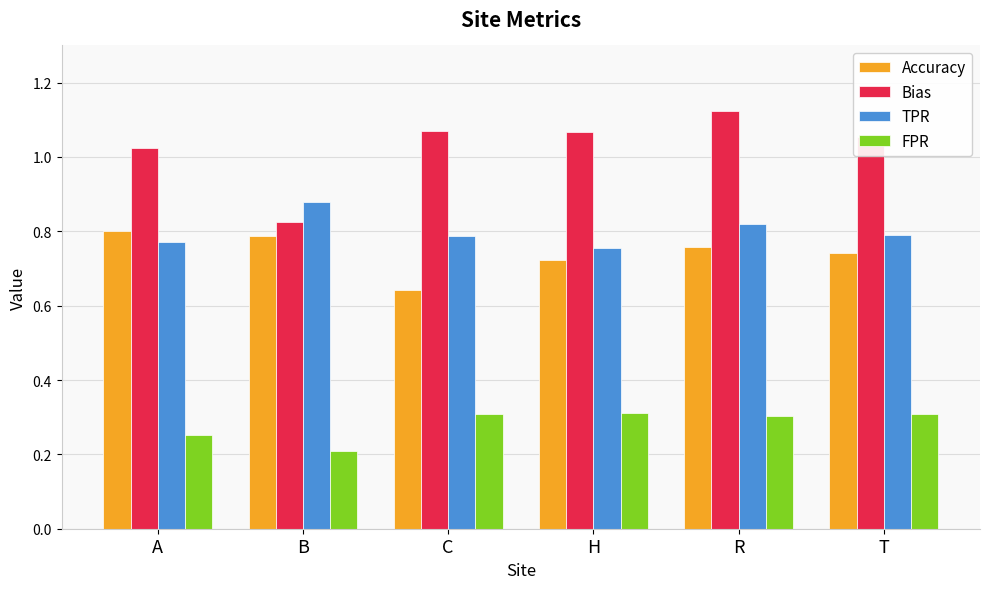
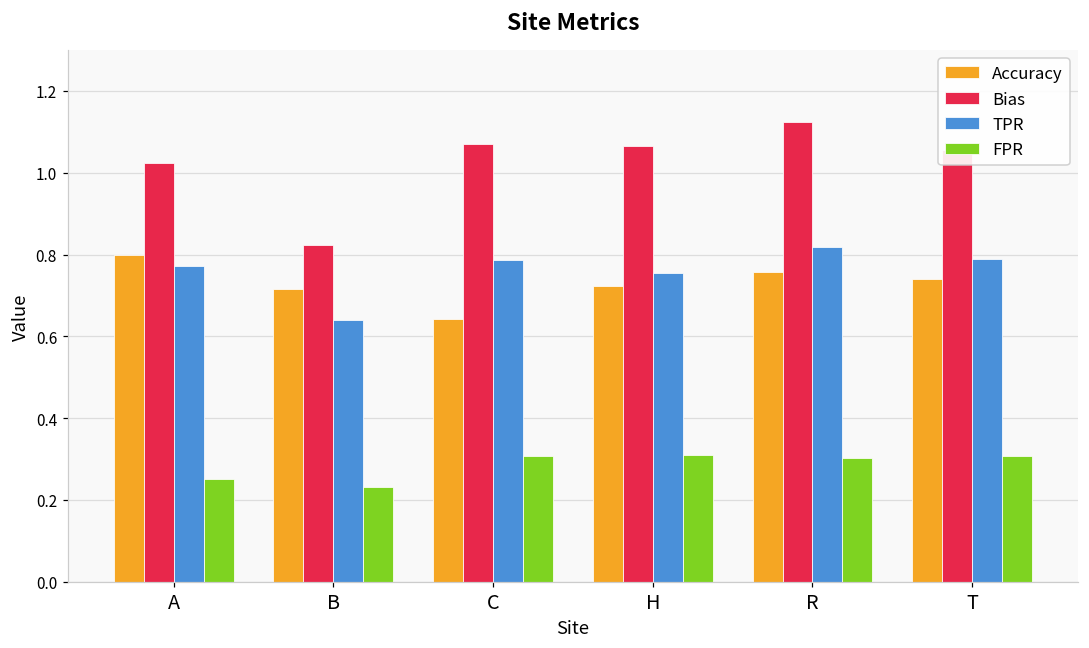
Accuracy, B: 0.79 -> 0.72
TPR, B: 0.88 -> 0.64
FPR, B: 0.21 -> 0.23
